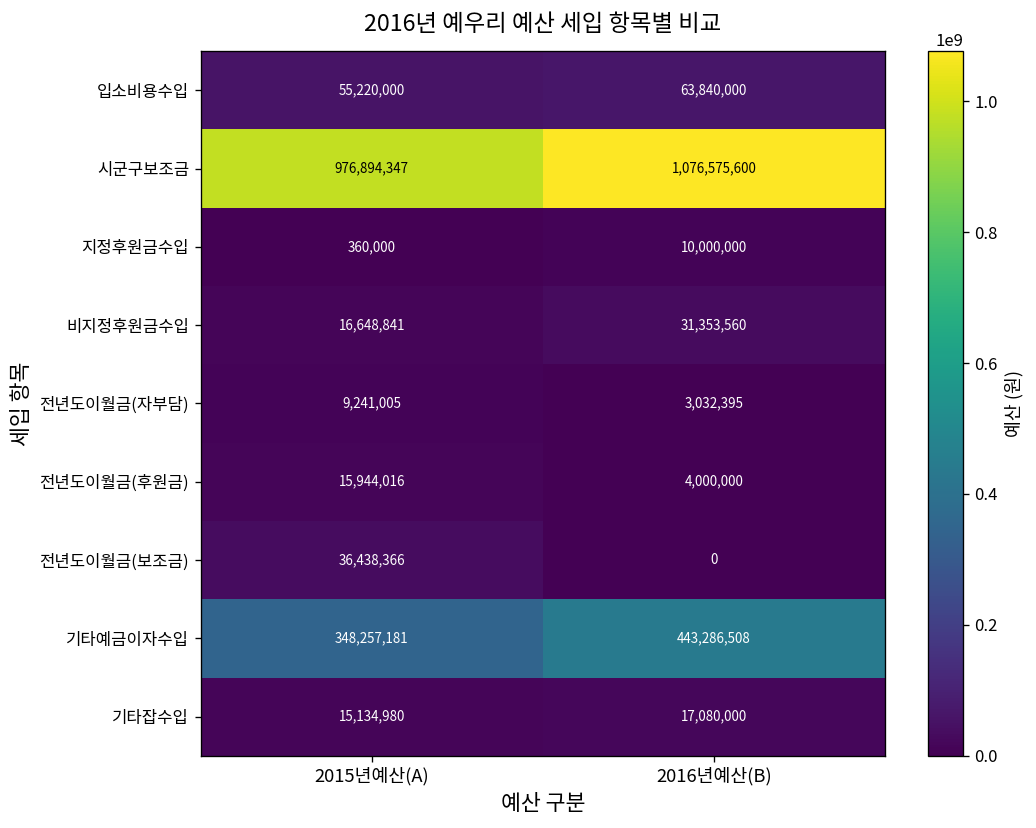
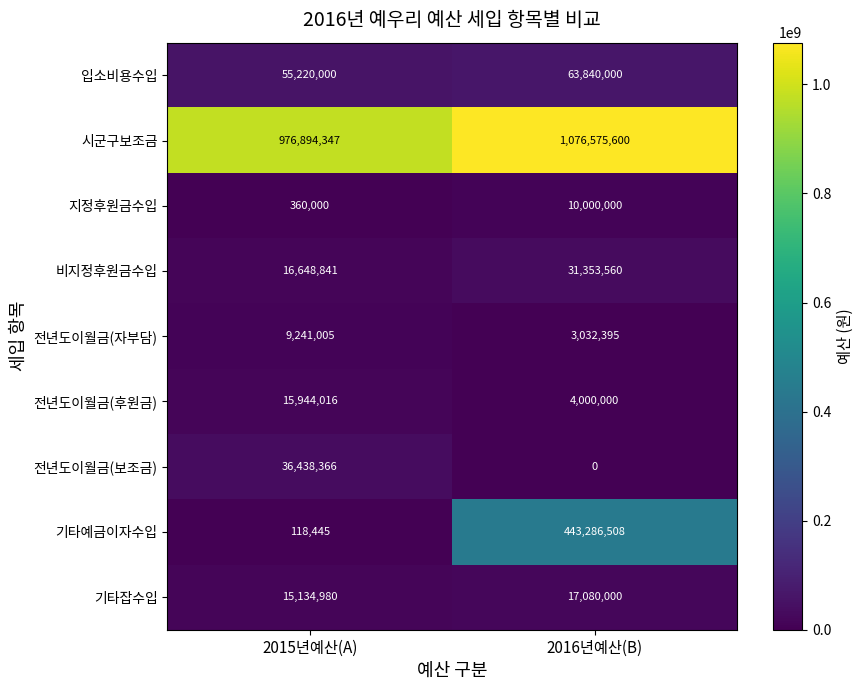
기타예금이자수입, 2015년예산(A): 348,257,181 -> 118,445
